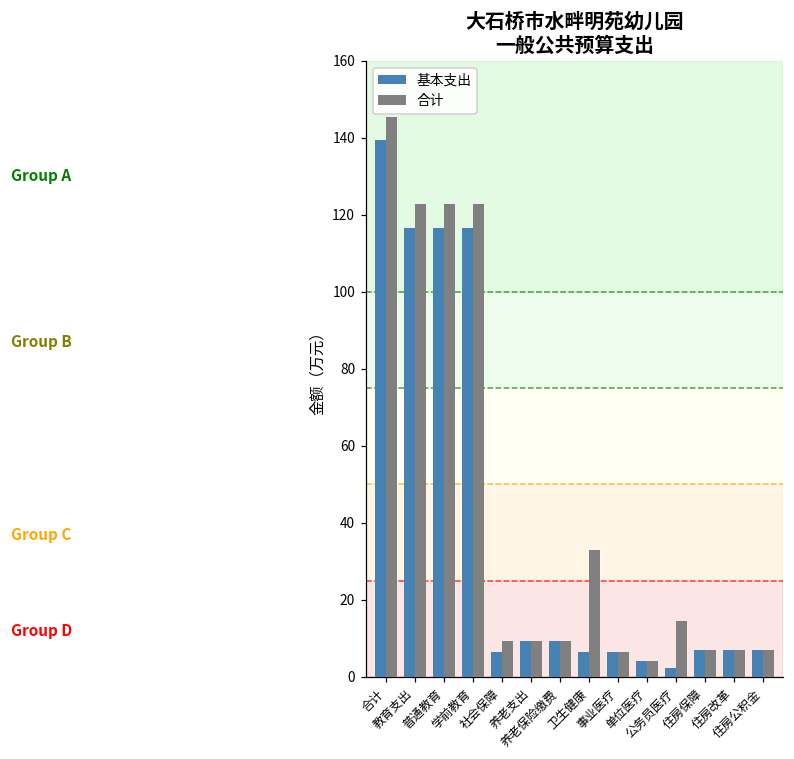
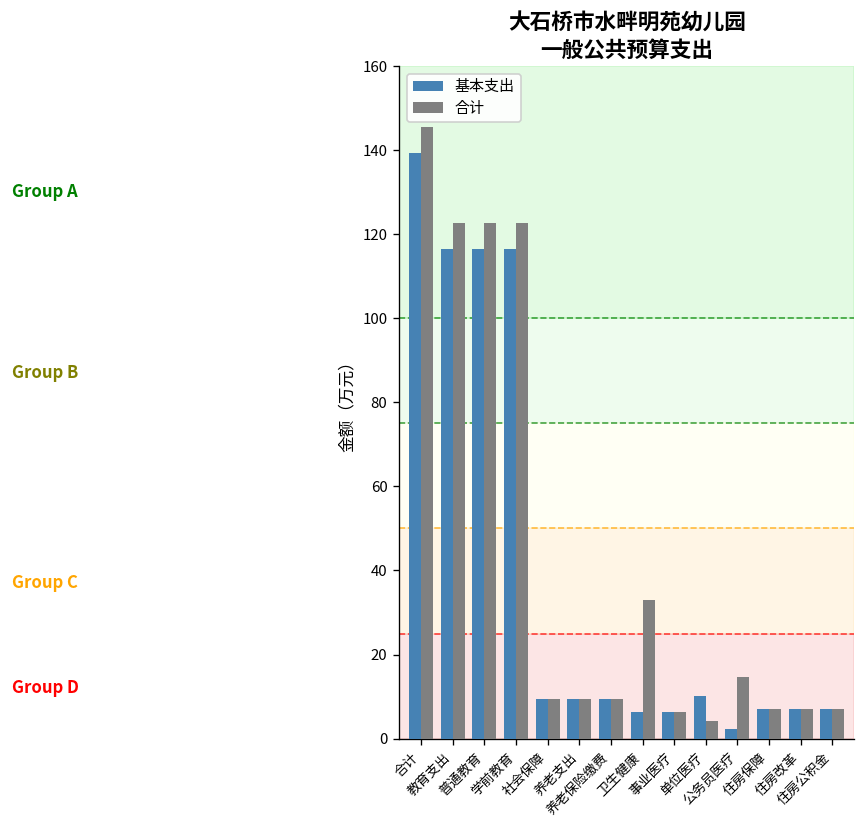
基本支出, 社会保障: 7 -> 9
基本支出, 单位医疗: 4 -> 10
